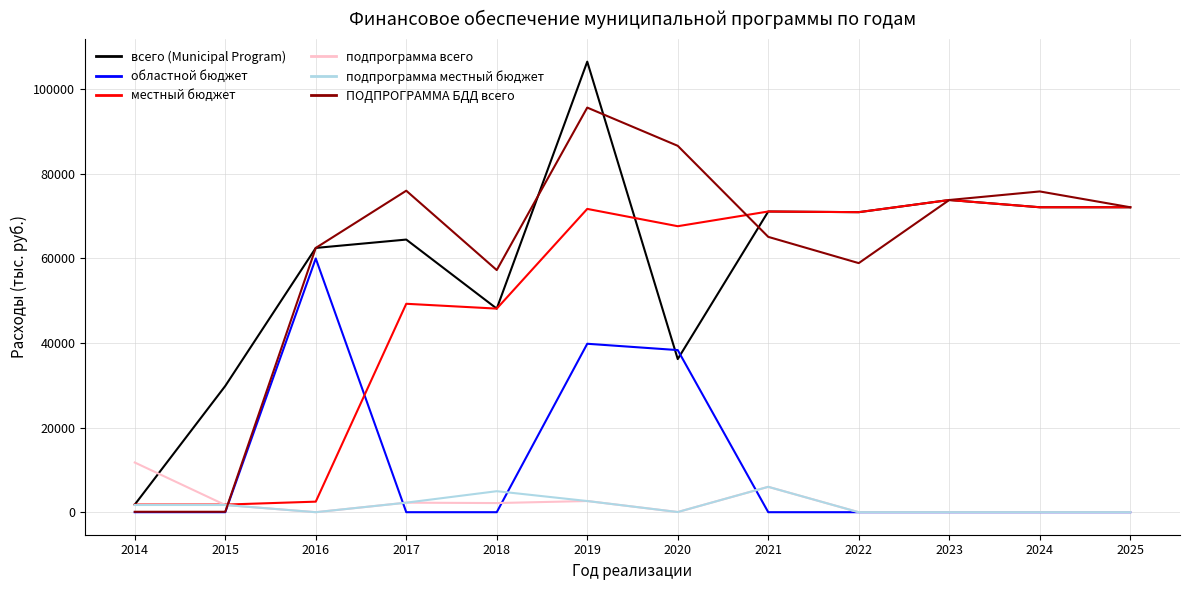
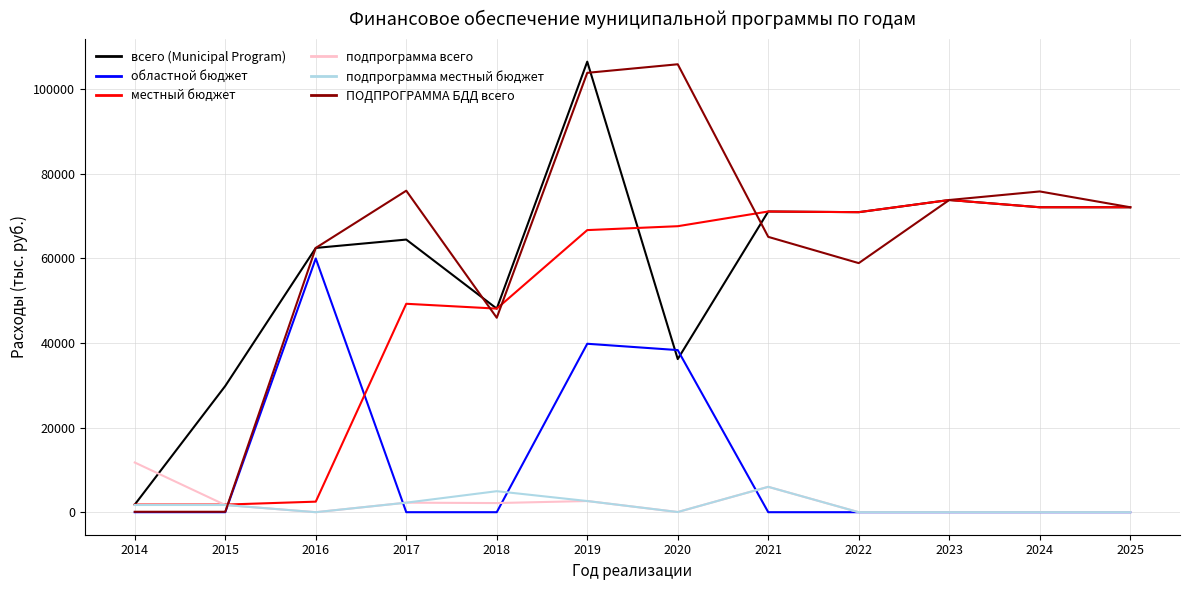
ПОДПРОГРАММА БДД всего, 2018: 57000 -> 46000
местный бюджет, 2019: 72000 -> 67000
ПОДПРОГРАММА БДД всего, 2019: 96000 -> 104000
ПОДПРОГРАММА БДД всего, 2020: 87000 -> 106000
